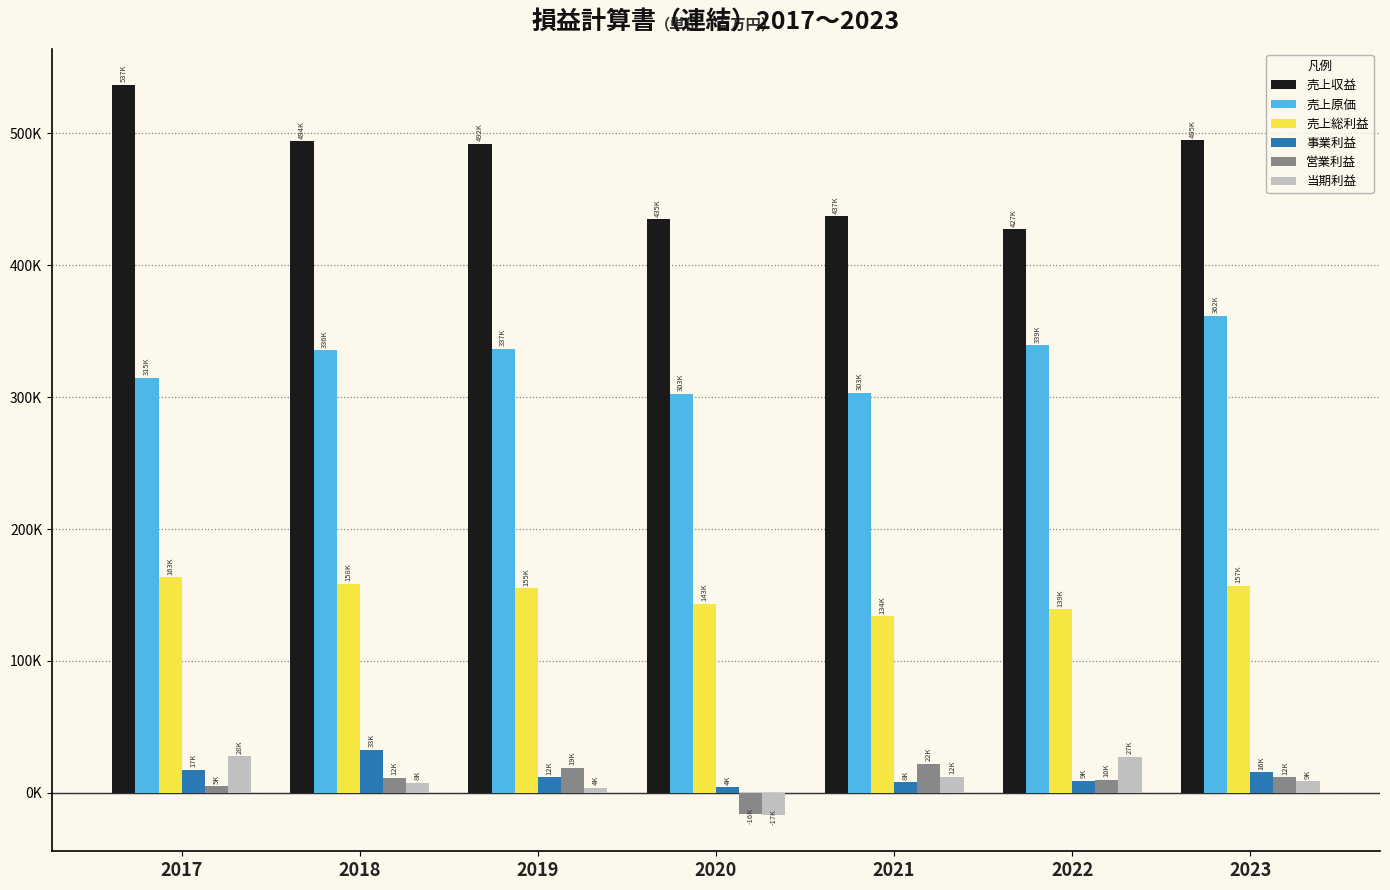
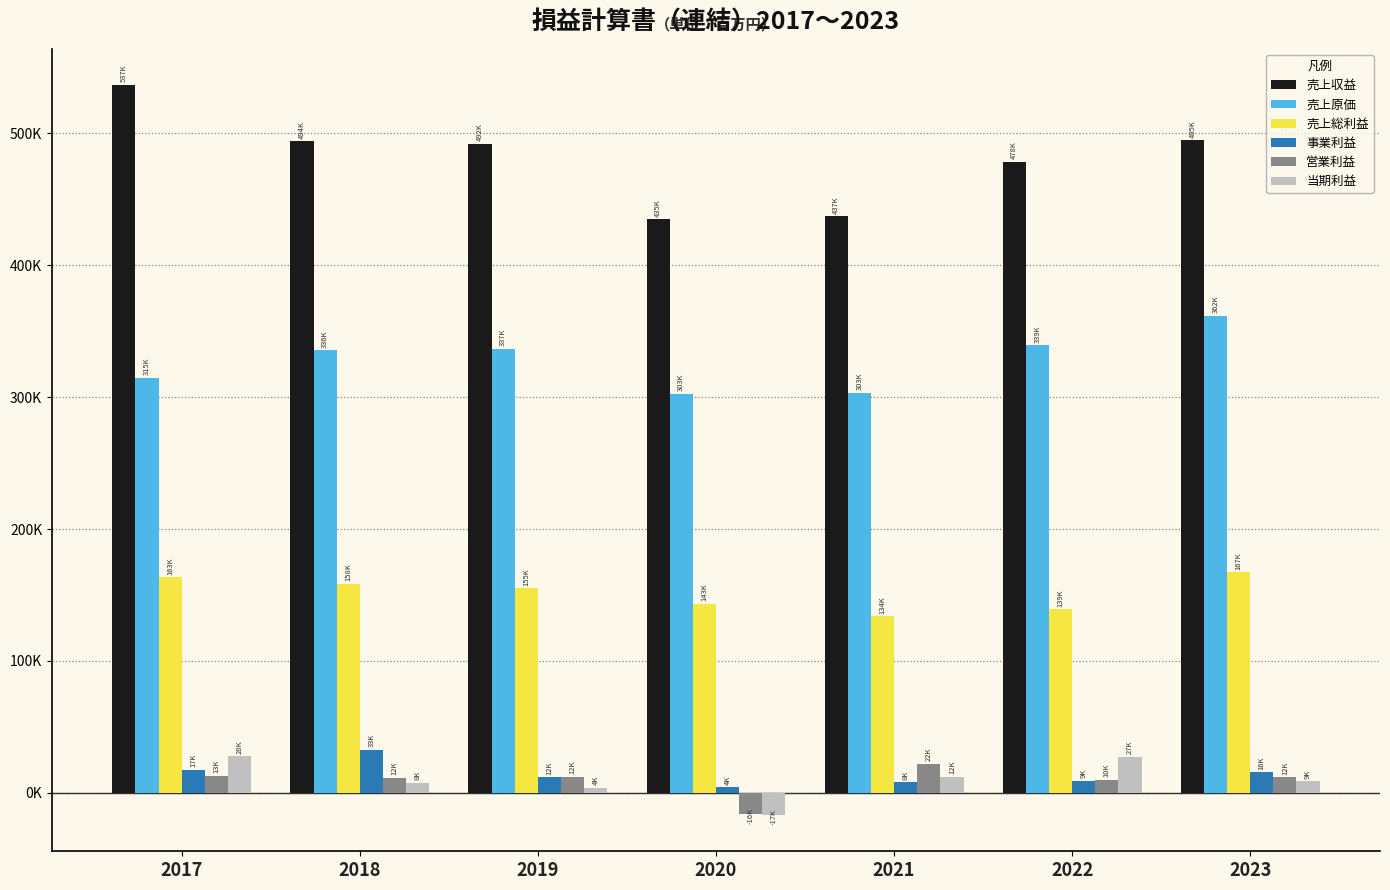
営業利益, 2017: 5K -> 13K
営業利益, 2019: 19K -> 12K
売上収益, 2022: 427K -> 478K
売上総利益, 2023: 157K -> 167K
